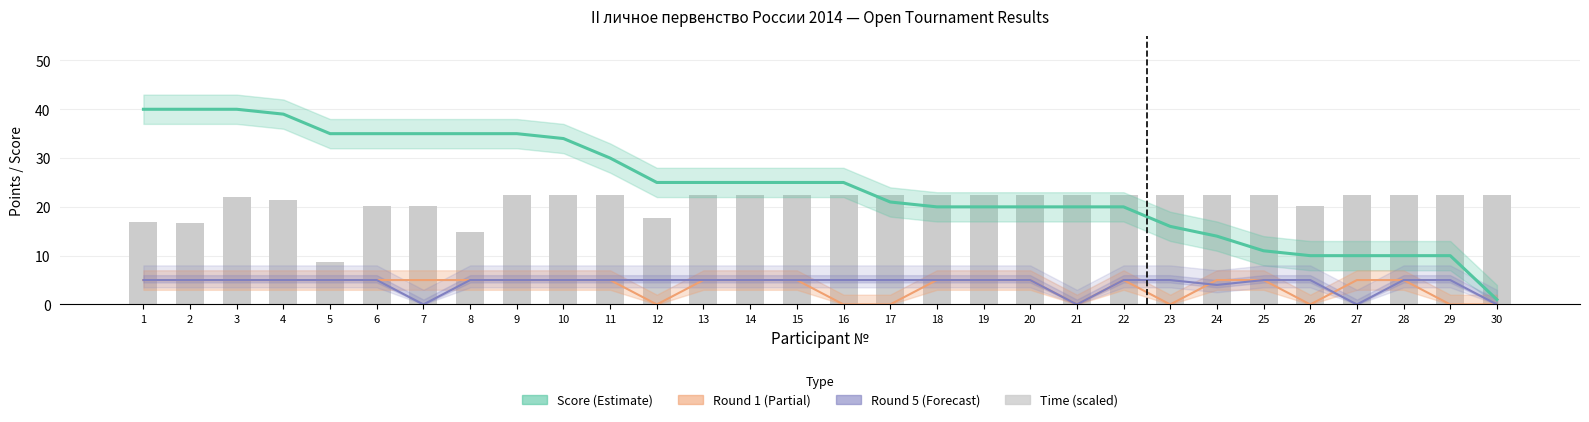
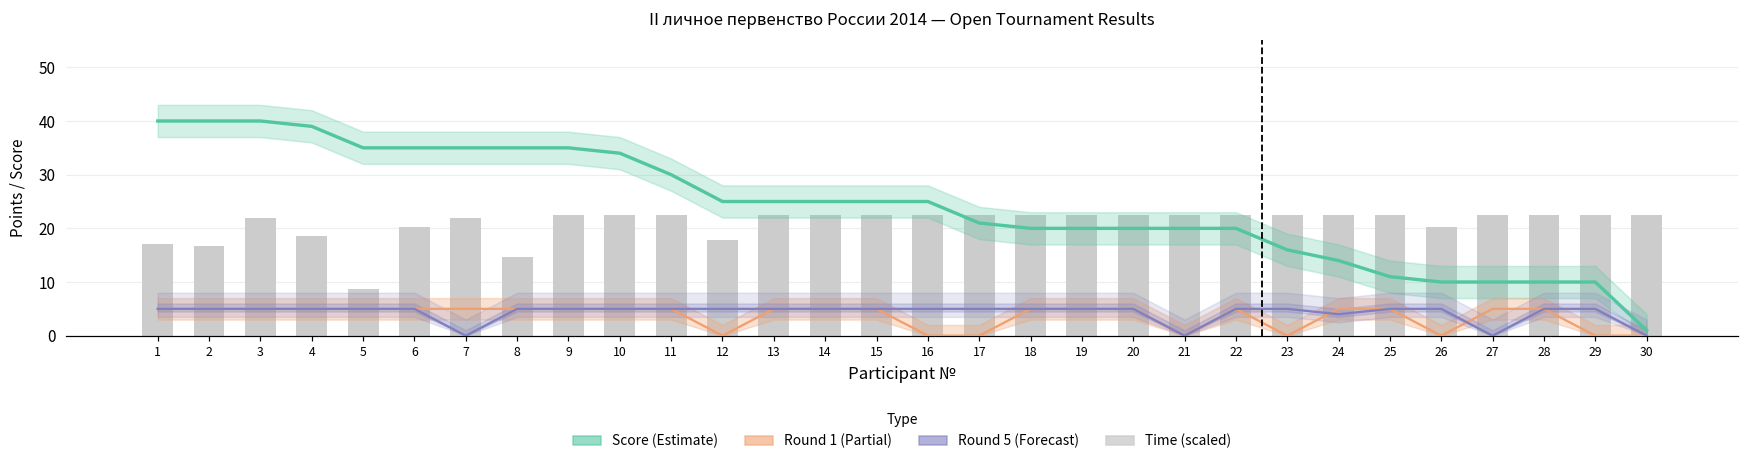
Time (scaled), 4: 22 -> 19
Time (scaled), 7: 20 -> 22
